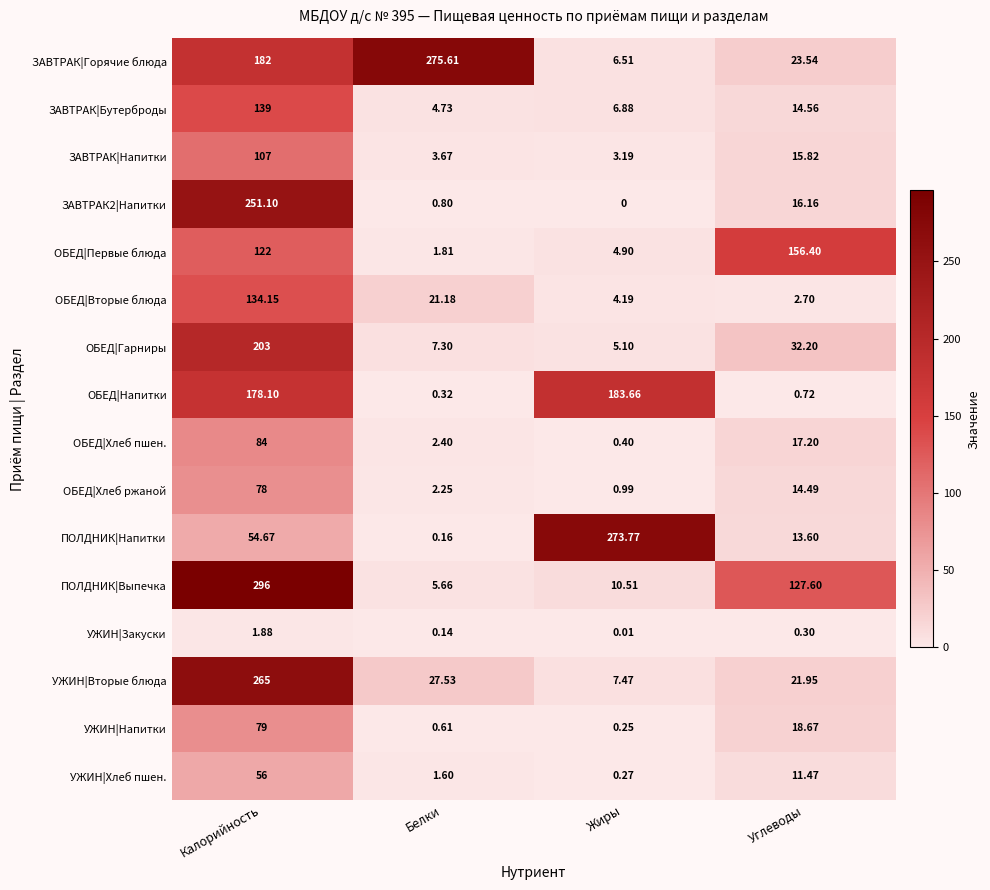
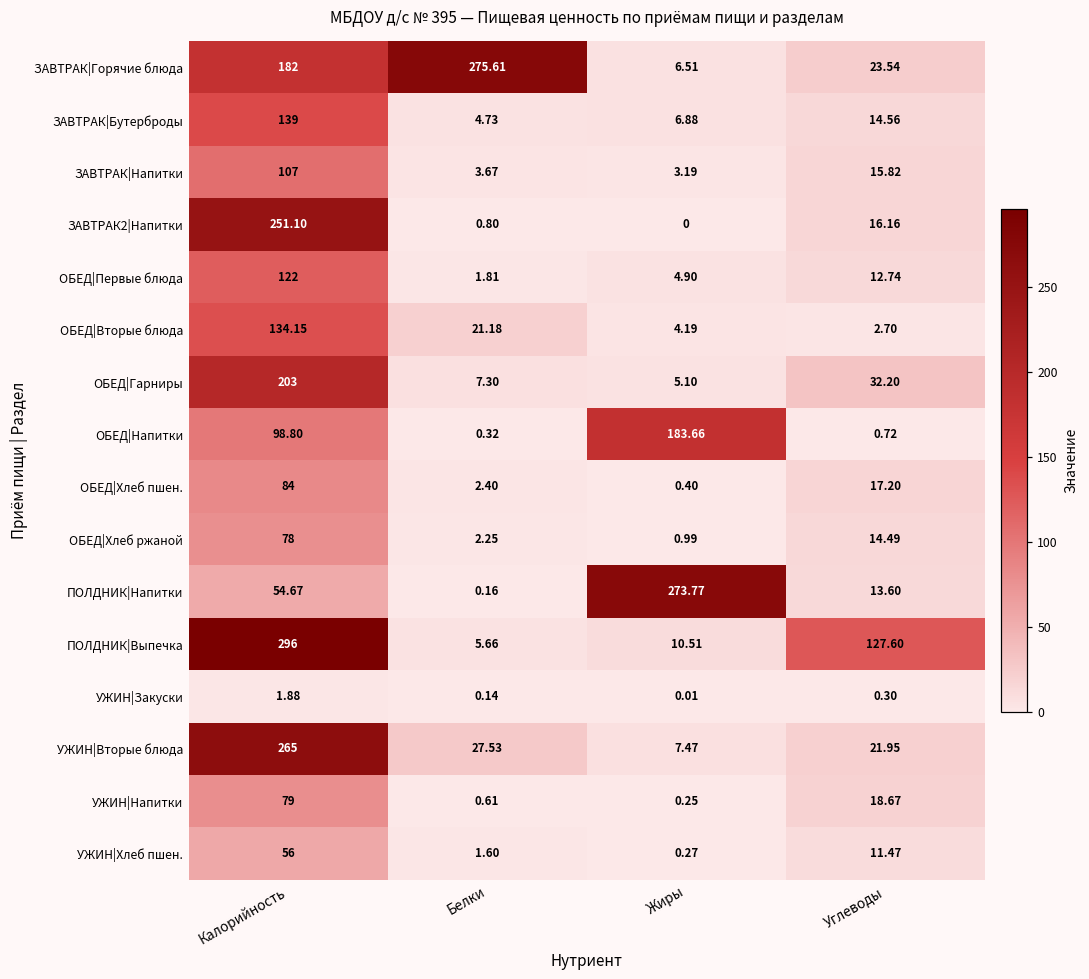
ОБЕД|Первые блюда, Углеводы: 156.40 -> 12.74
ОБЕД|Напитки, Калорийность: 178.10 -> 98.80
